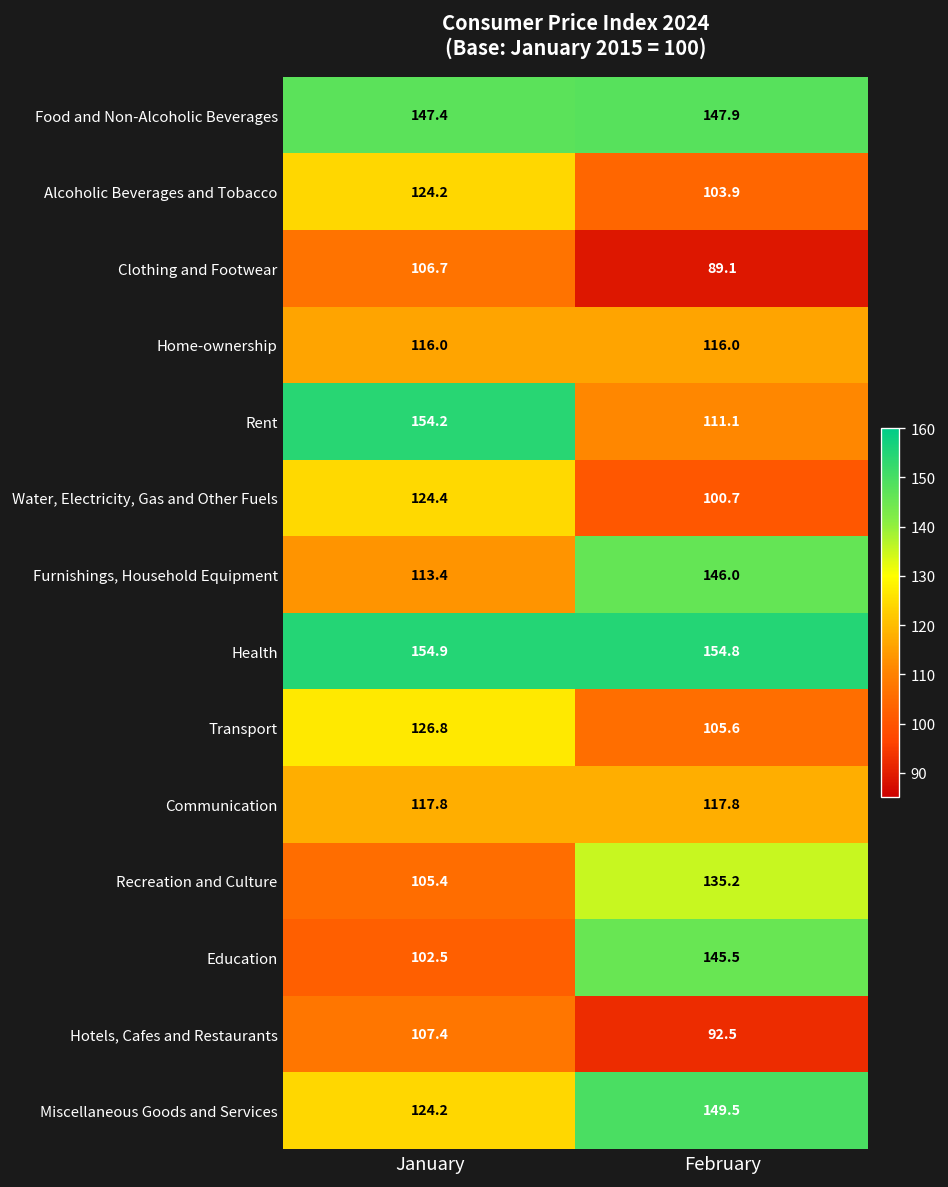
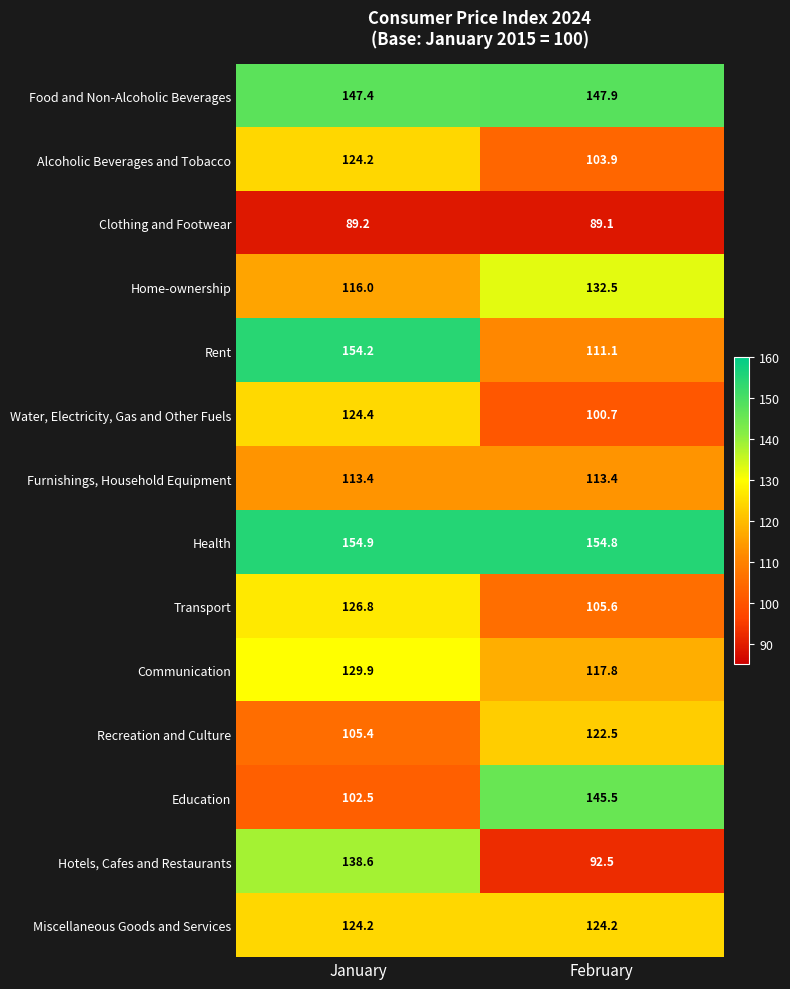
Clothing and Footwear, January: 106.7 -> 89.2
Home-ownership, February: 116.0 -> 132.5
Furnishings, Household Equipment, February: 146.0 -> 113.4
Communication, January: 117.8 -> 129.9
Recreation and Culture, February: 135.2 -> 122.5
Hotels, Cafes and Restaurants, January: 107.4 -> 138.6
Miscellaneous Goods and Services, February: 149.5 -> 124.2
